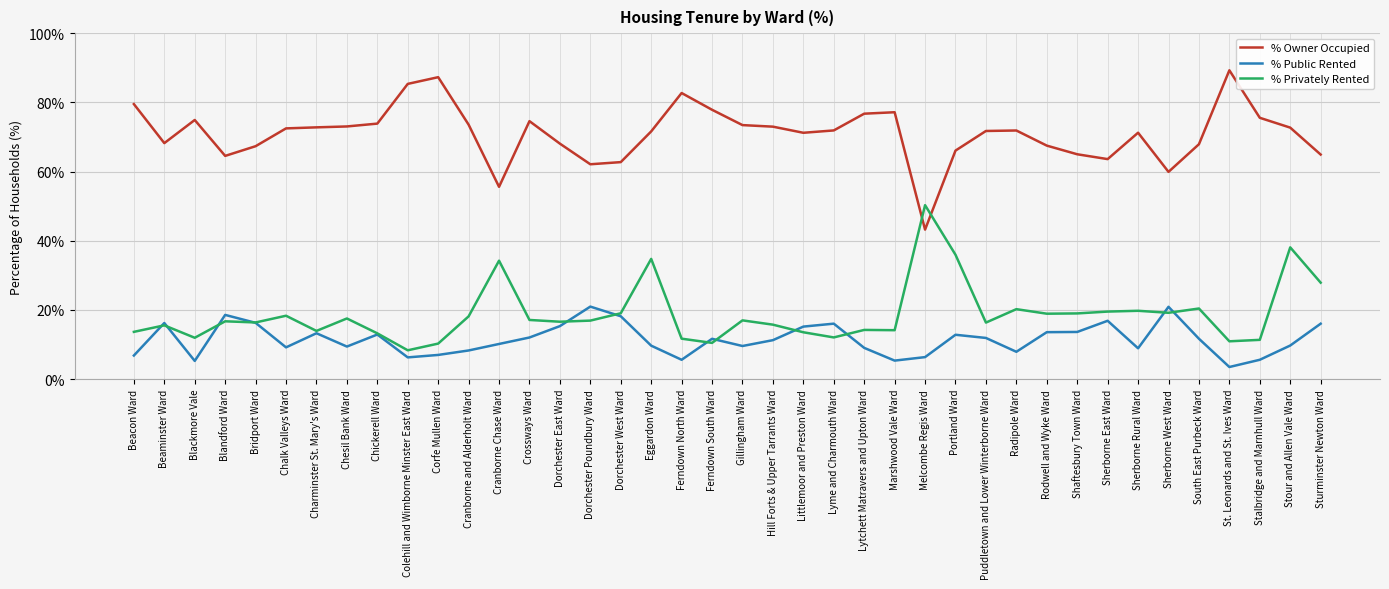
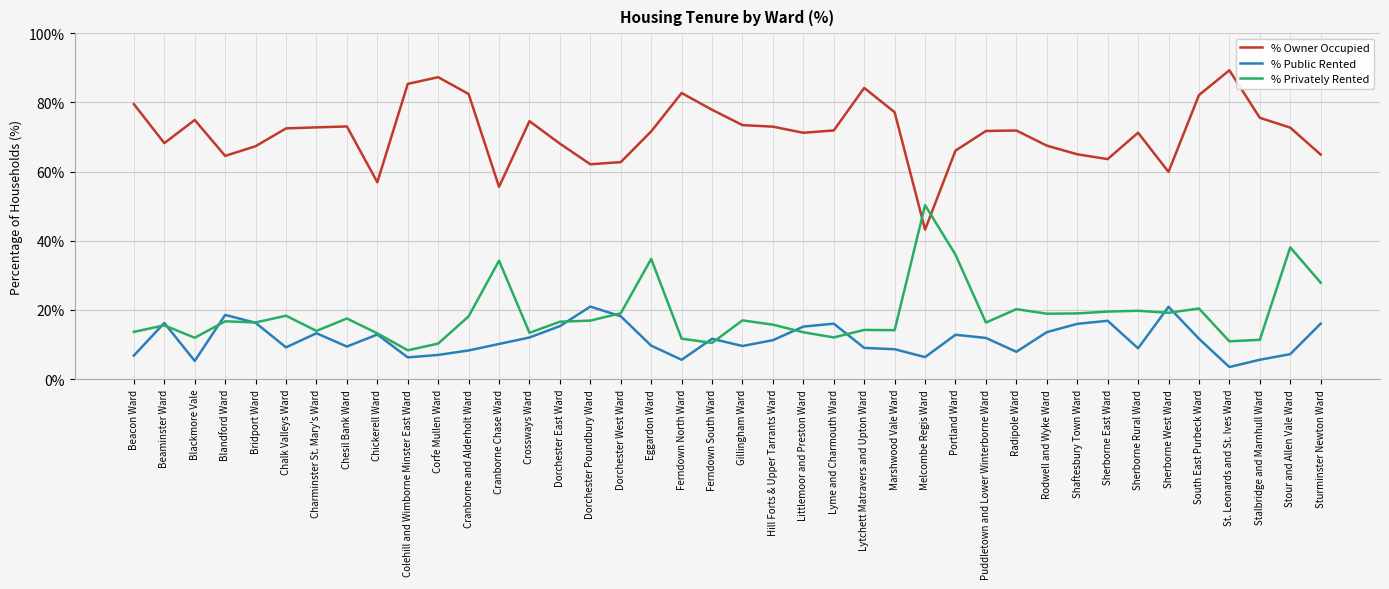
% Owner Occupied, Chickerell Ward: 74% -> 57%
% Owner Occupied, Cranborne and Alderholt Ward: 74% -> 82%
% Privately Rented, Crossways Ward: 17% -> 13%
% Owner Occupied, Lytchett Matravers and Upton Ward: 77% -> 84%
% Public Rented, Marshwood Vale Ward: 5% -> 9%
% Public Rented, Shaftesbury Town Ward: 14% -> 16%
% Owner Occupied, South East Purbeck Ward: 68% -> 82%
% Public Rented, Stour and Allen Vale Ward: 10% -> 7%
